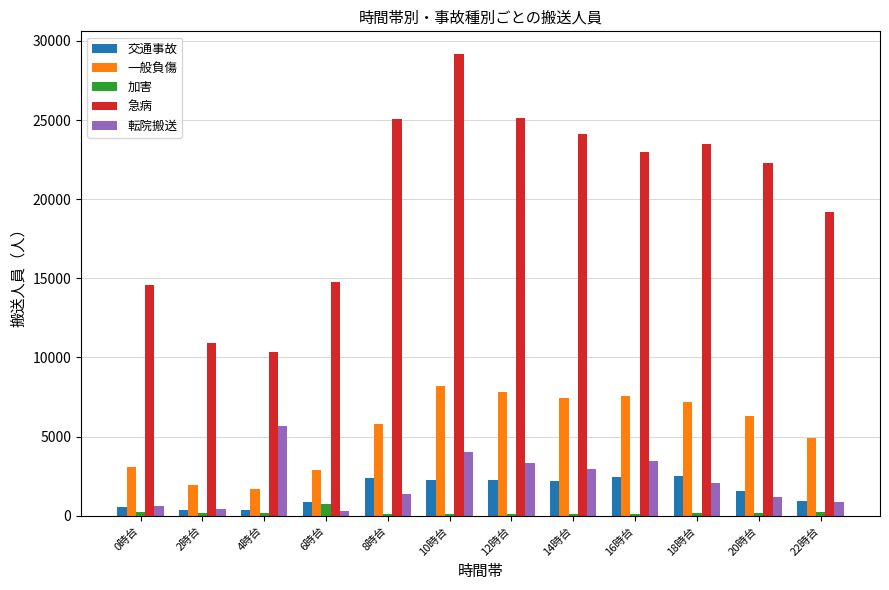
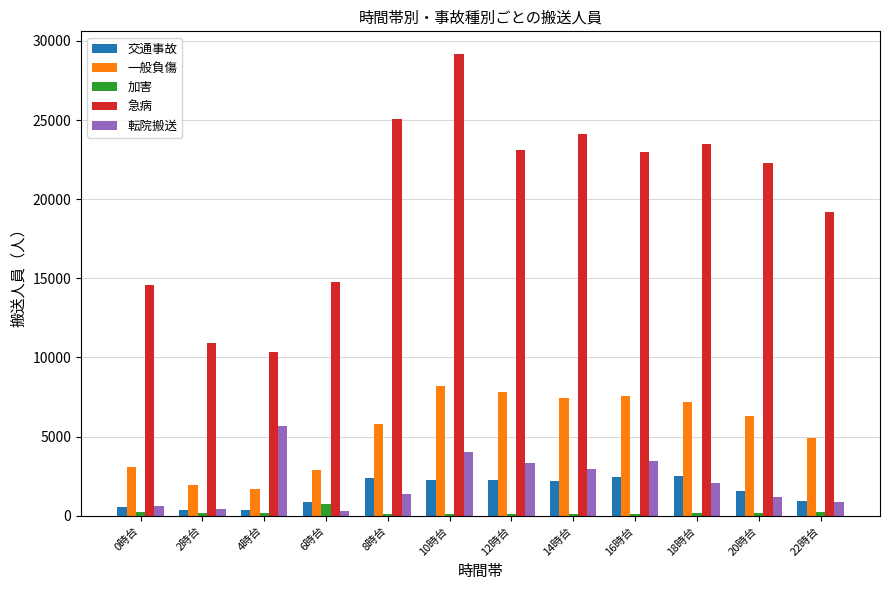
急病, 12時台: 25100 -> 23100
